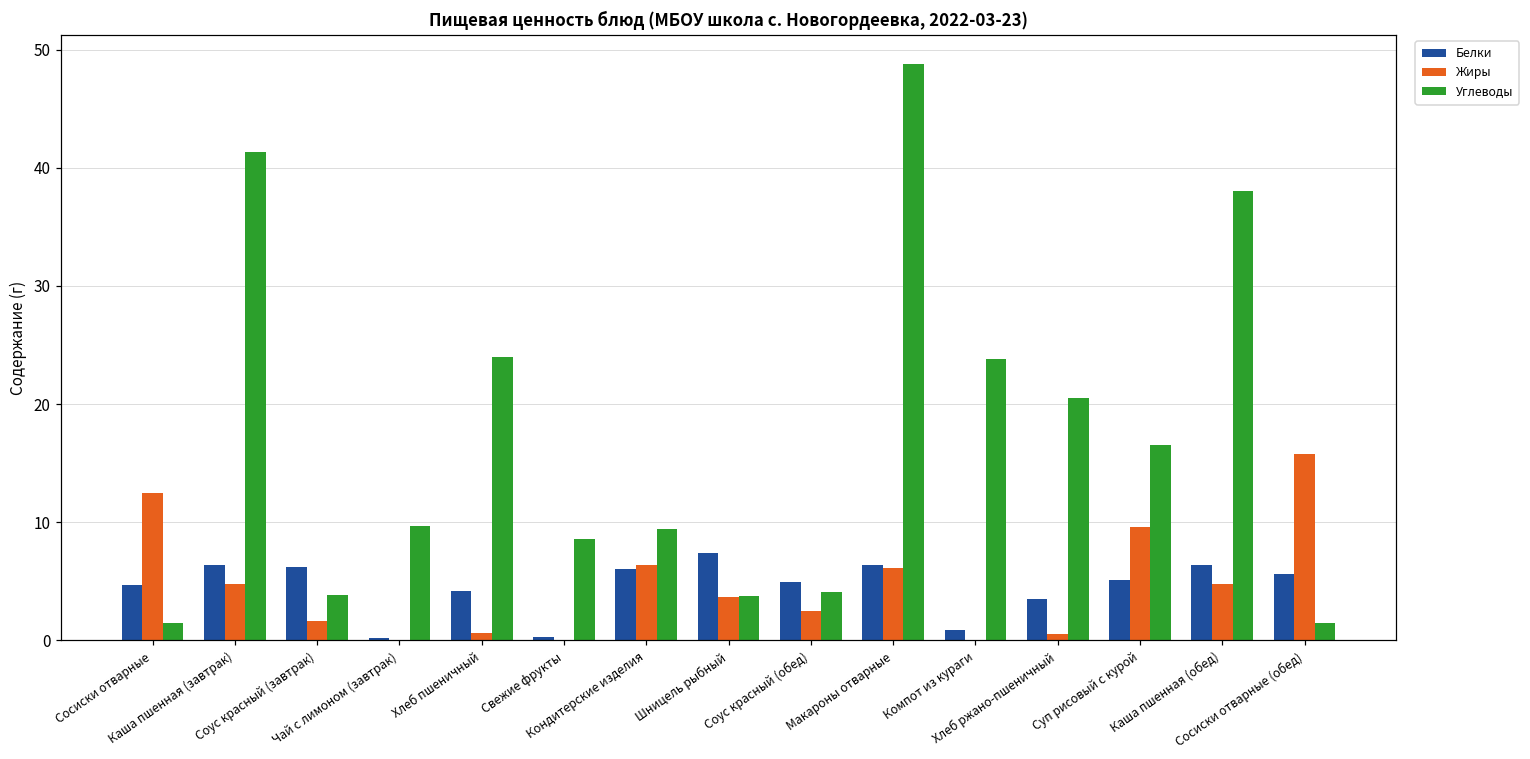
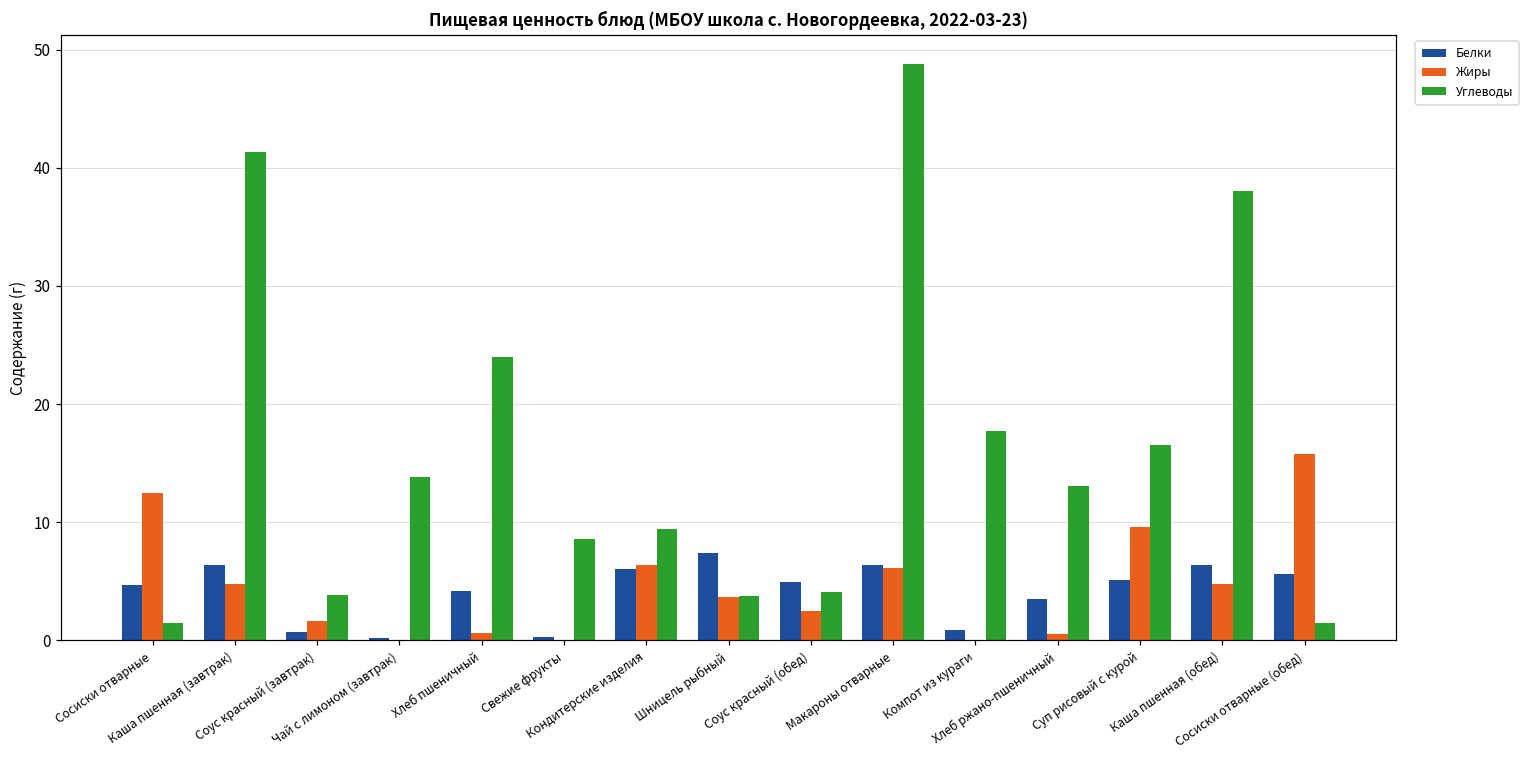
Белки, Соус красный (завтрак): 6.2 -> 0.7
Углеводы, Чай с лимоном (завтрак): 9.7 -> 13.8
Углеводы, Компот из кураги: 23.8 -> 17.7
Углеводы, Хлеб ржано-пшеничный: 20.5 -> 13.1
